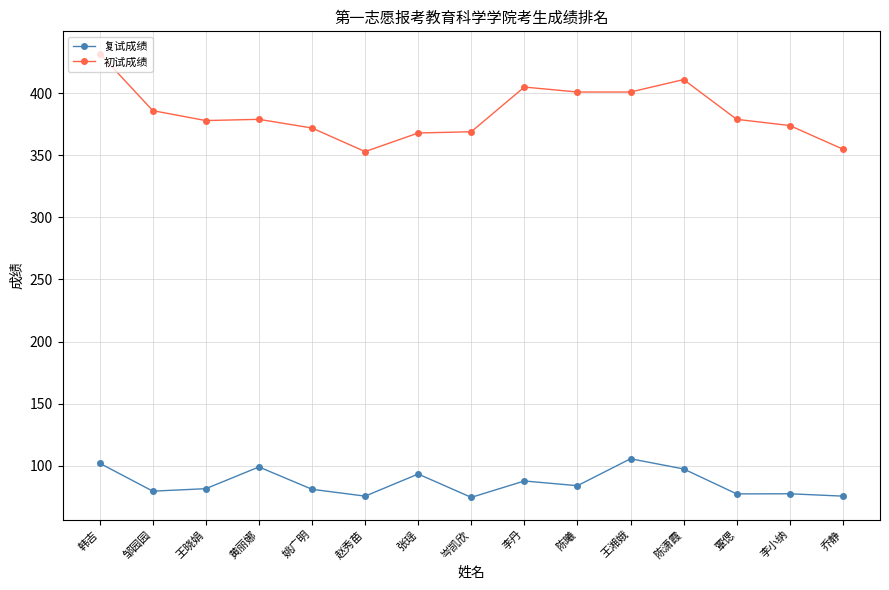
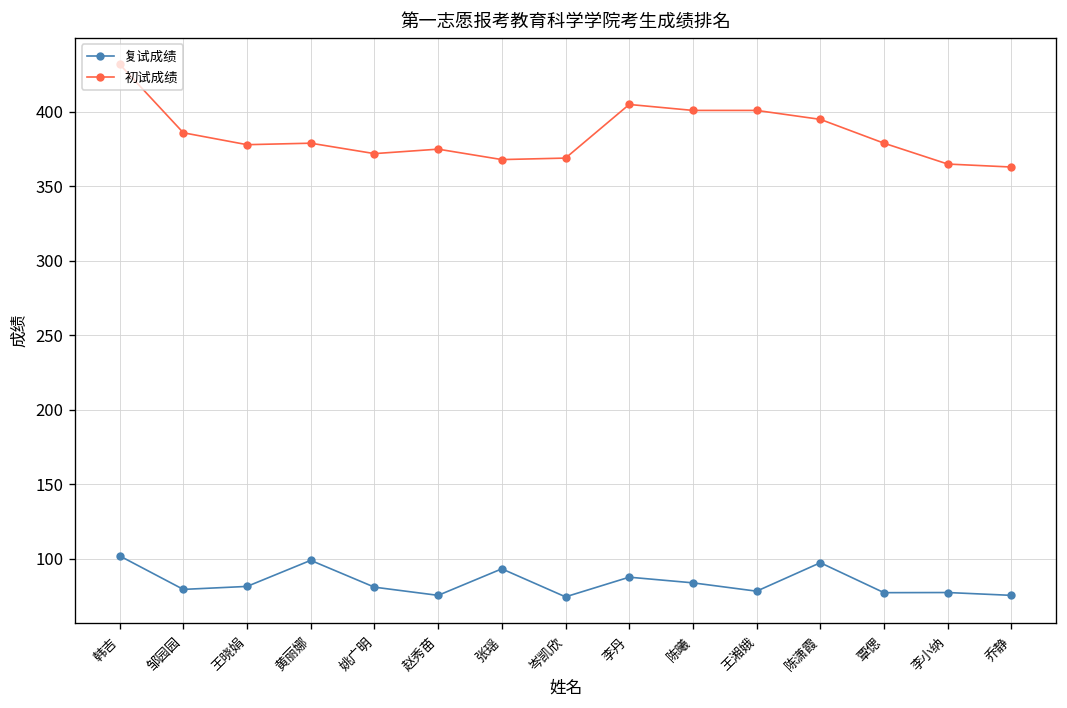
初试成绩, 赵秀苗: 353 -> 375
复试成绩, 王湘娥: 106 -> 78
初试成绩, 陈潇霞: 411 -> 395
初试成绩, 李小纳: 374 -> 365
初试成绩, 乔静: 355 -> 363
